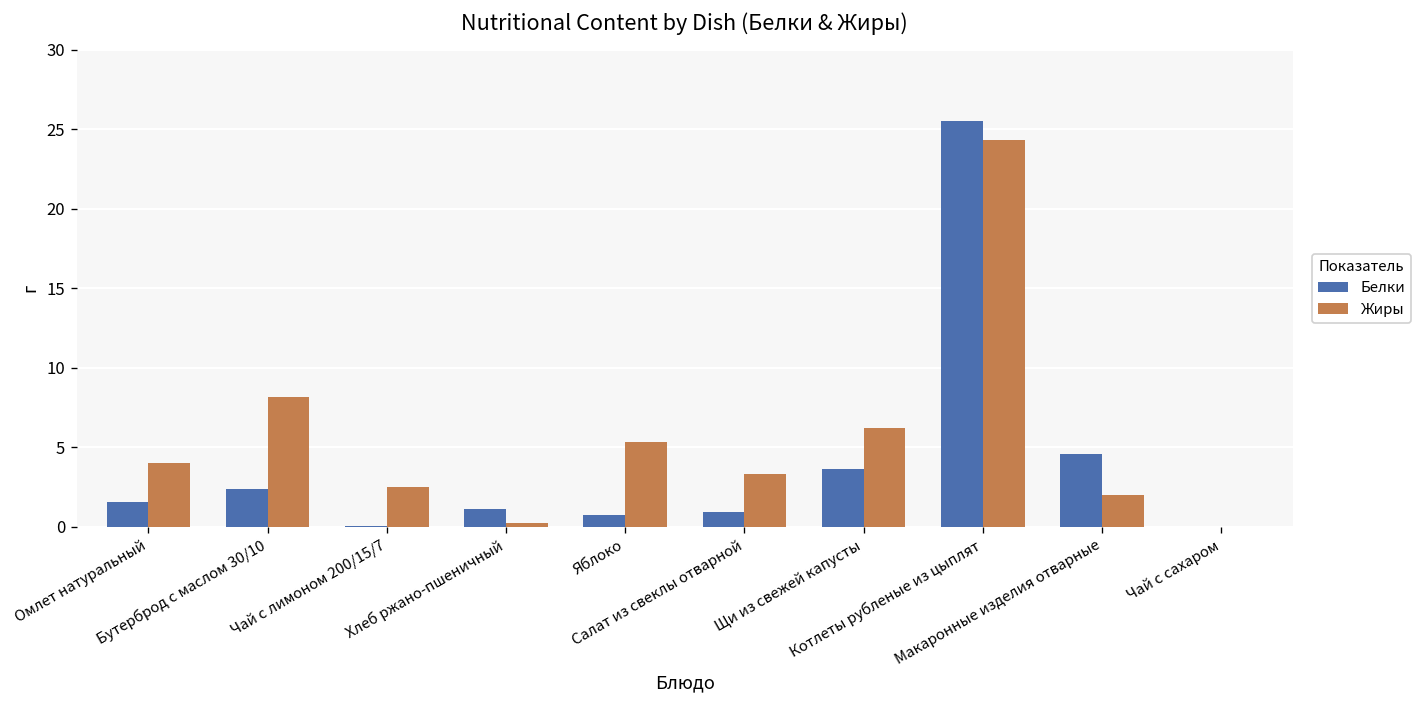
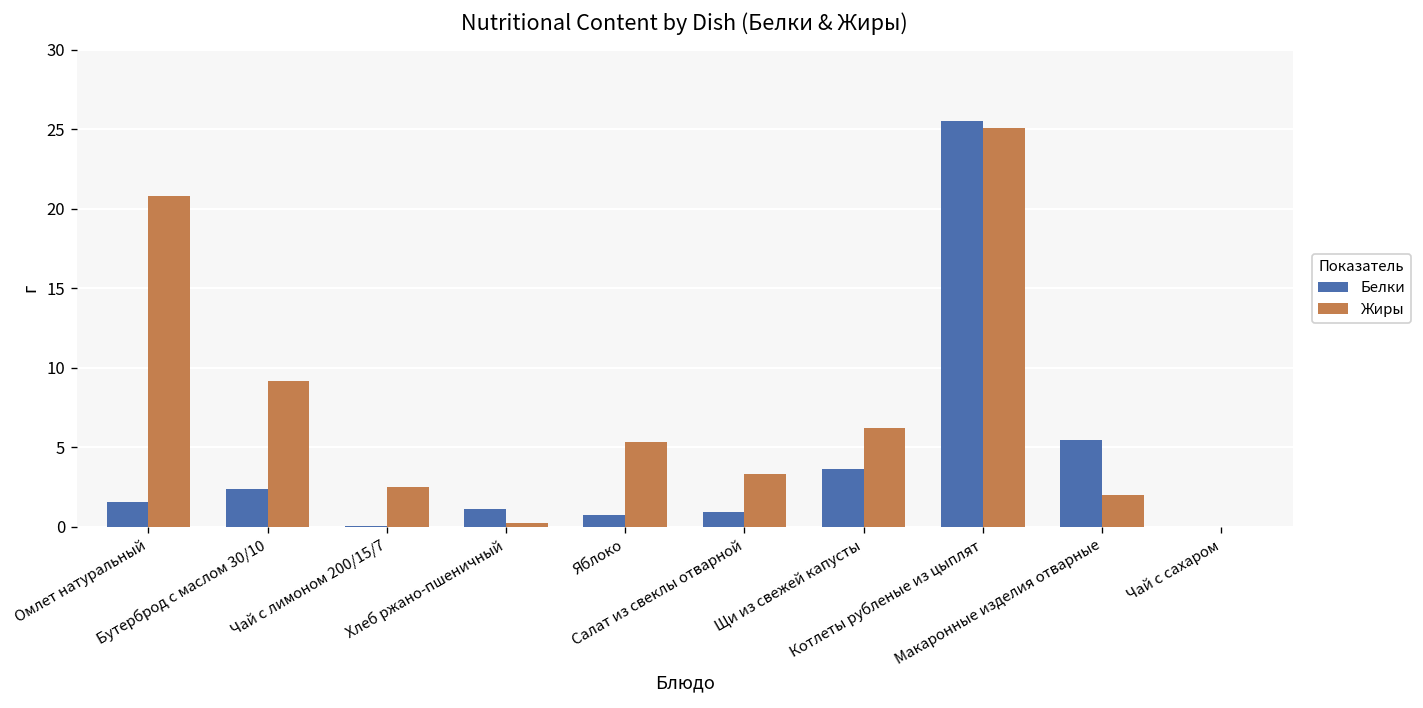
Жиры, Омлет натуральный: 4.0 -> 20.8
Жиры, Бутерброд с маслом 30/10: 8.2 -> 9.2
Жиры, Котлеты рубленые из цыплят: 24.3 -> 25.1
Белки, Макаронные изделия отварные: 4.6 -> 5.5
